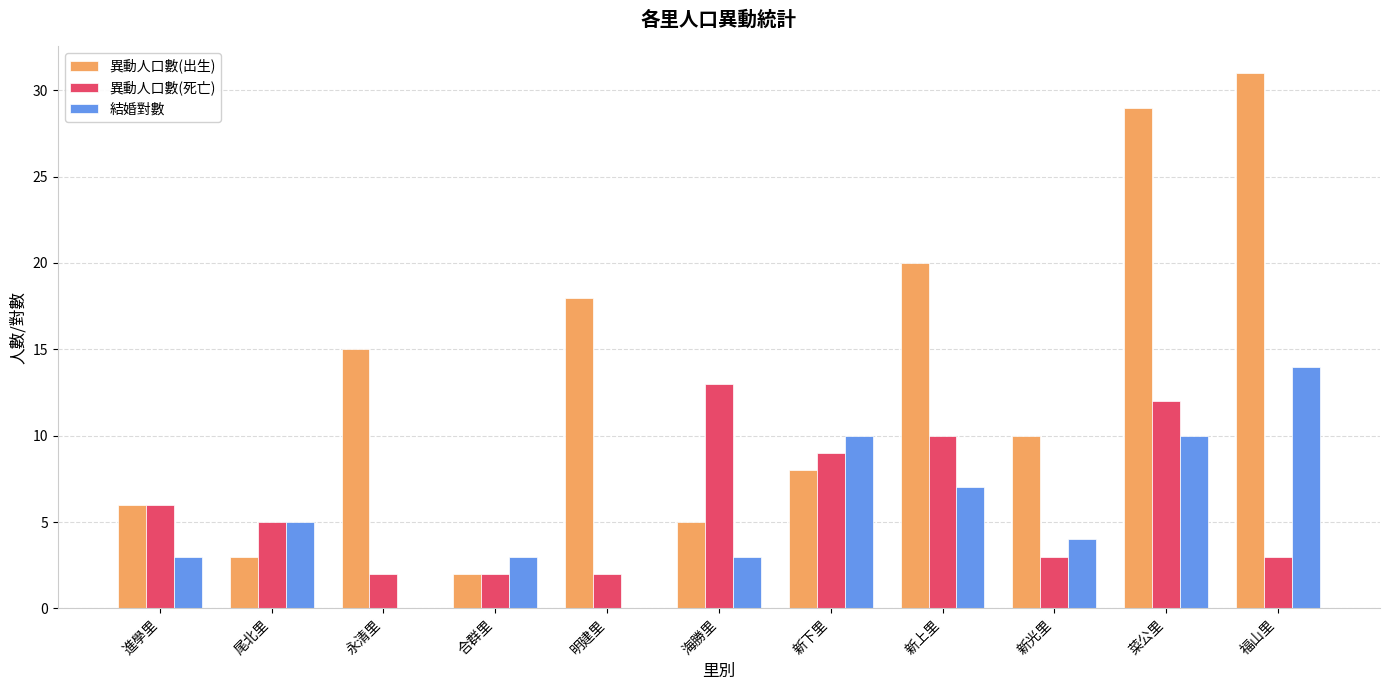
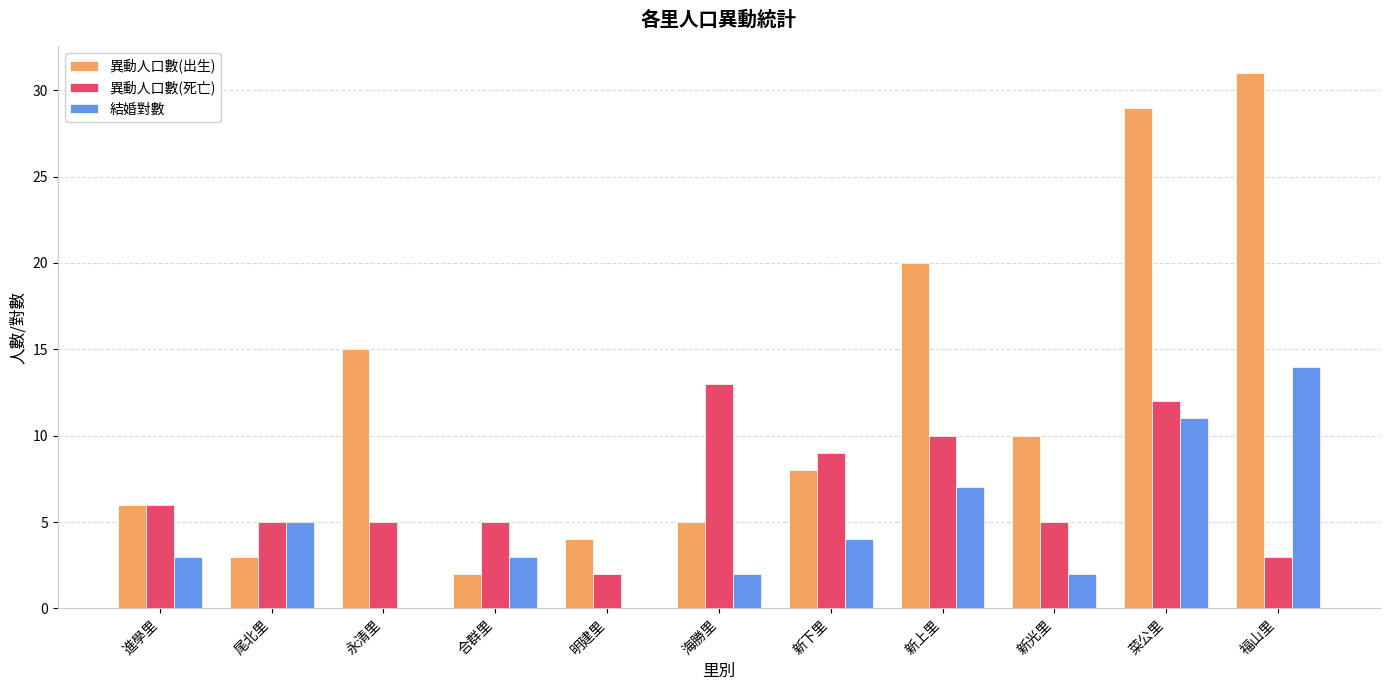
異動人口數(死亡), 永清里: 2 -> 5
異動人口數(死亡), 合群里: 2 -> 5
異動人口數(出生), 明建里: 18 -> 4
結婚對數, 海勝里: 3 -> 2
結婚對數, 新下里: 10 -> 4
異動人口數(死亡), 新光里: 3 -> 5
結婚對數, 新光里: 4 -> 2
結婚對數, 菜公里: 10 -> 11
